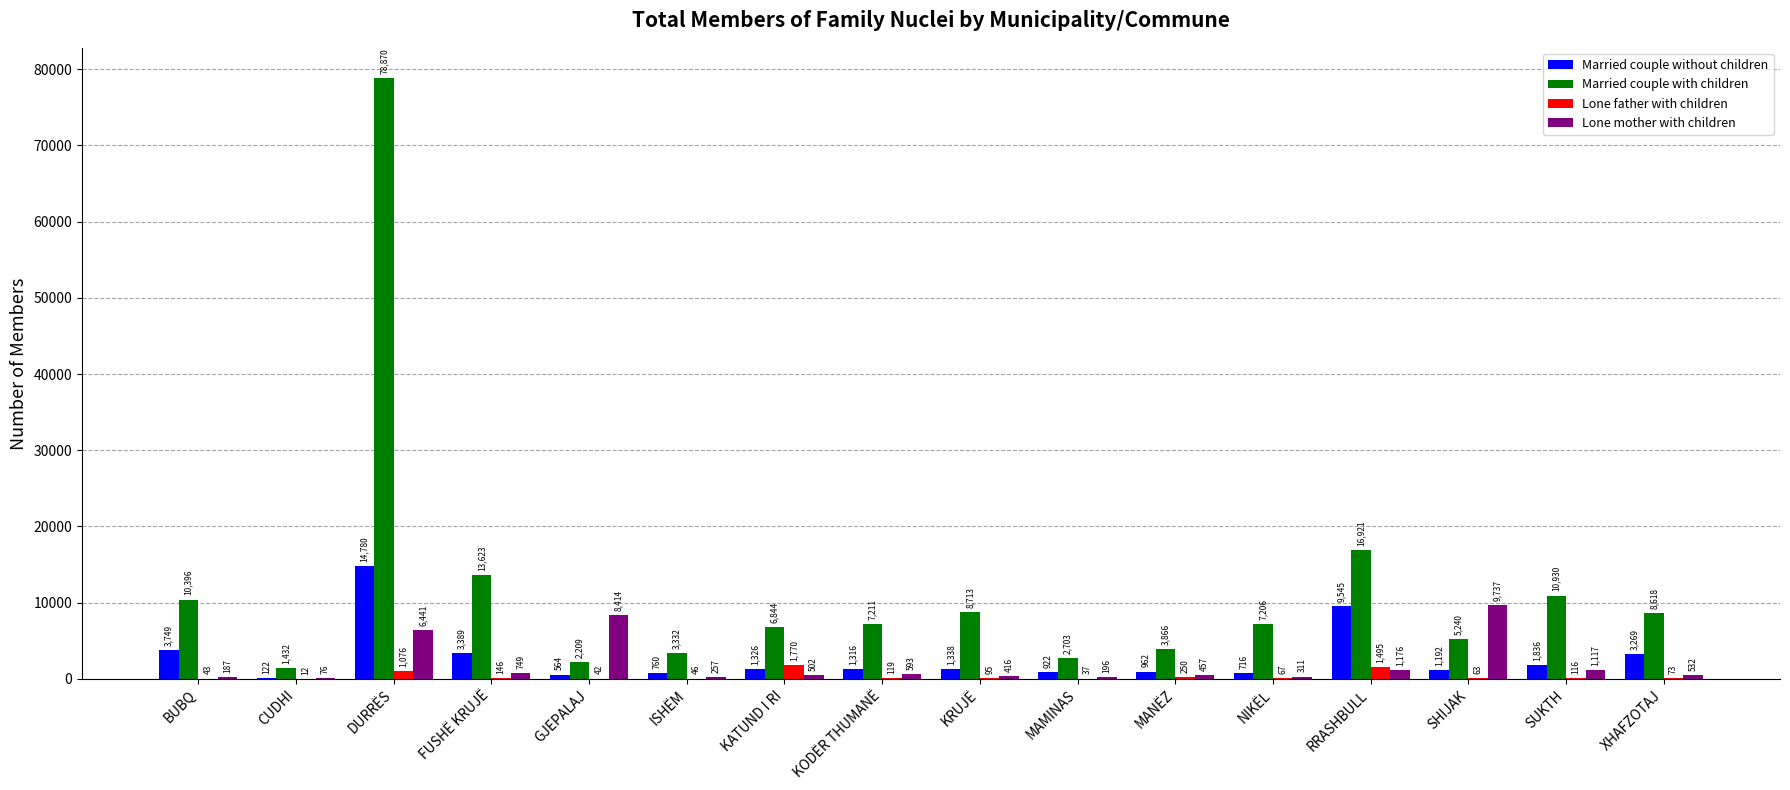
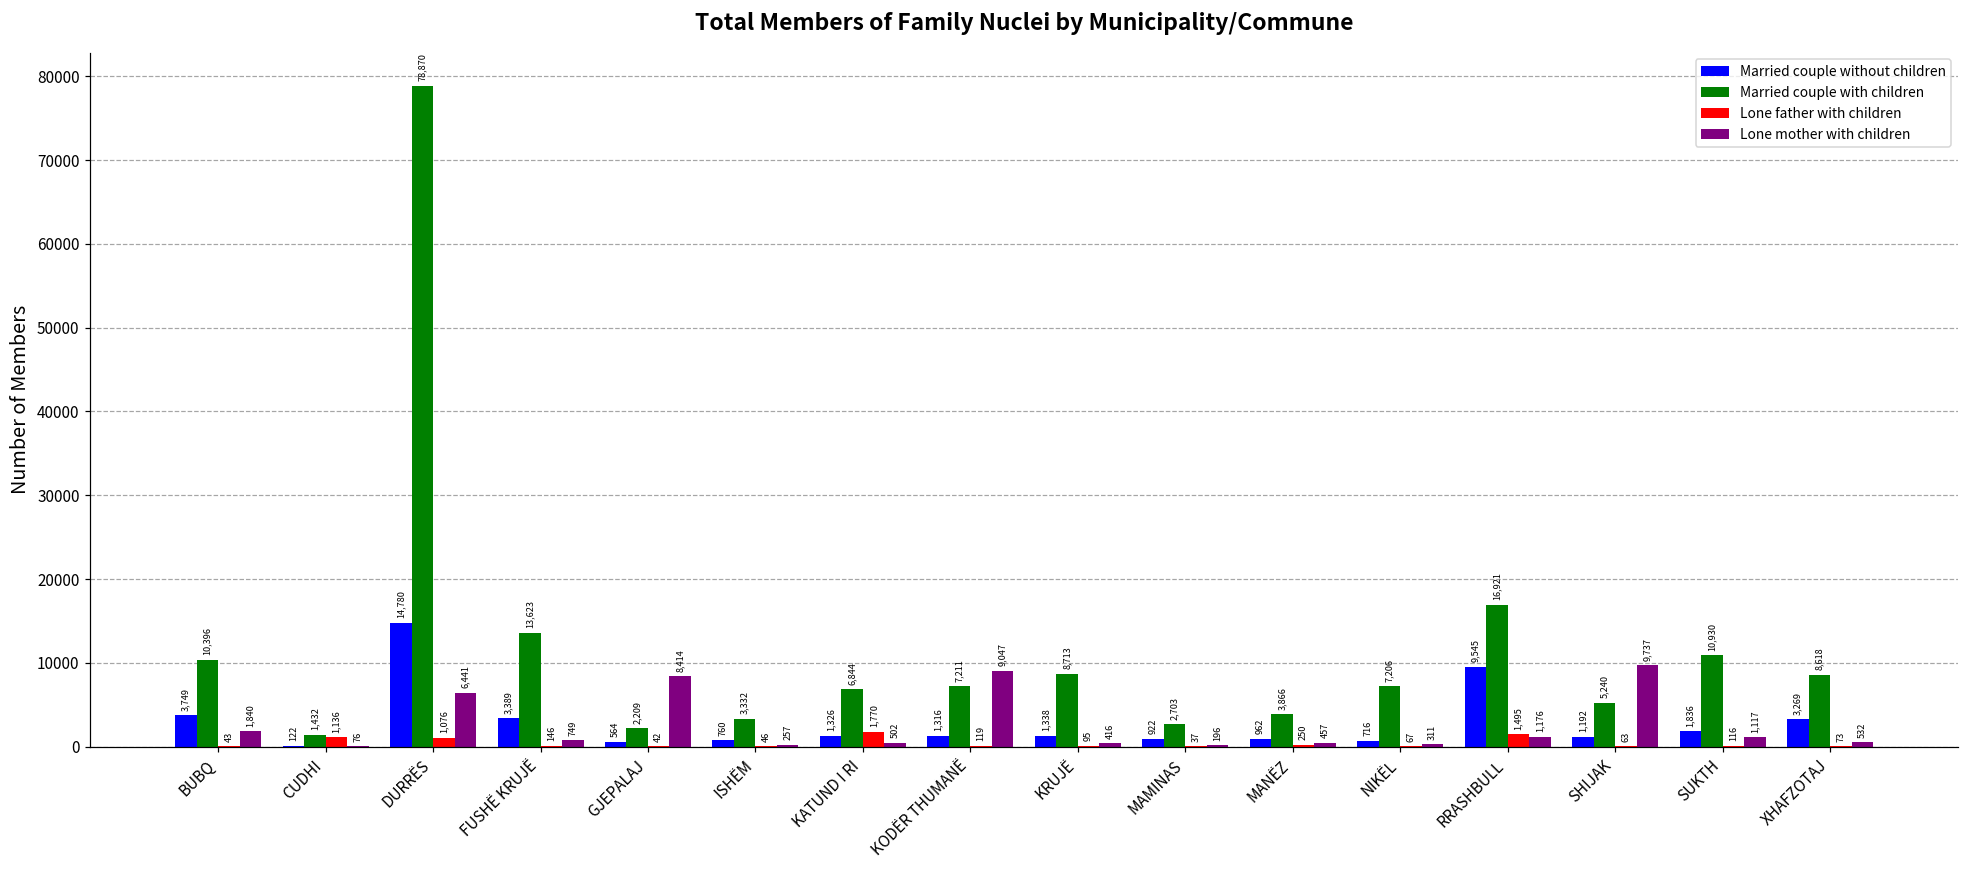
Lone mother with children, BUBQ: 187 -> 1,840
Lone father with children, CUDHI: 12 -> 1,136
Lone mother with children, KODËR THUMANË: 593 -> 9,047
